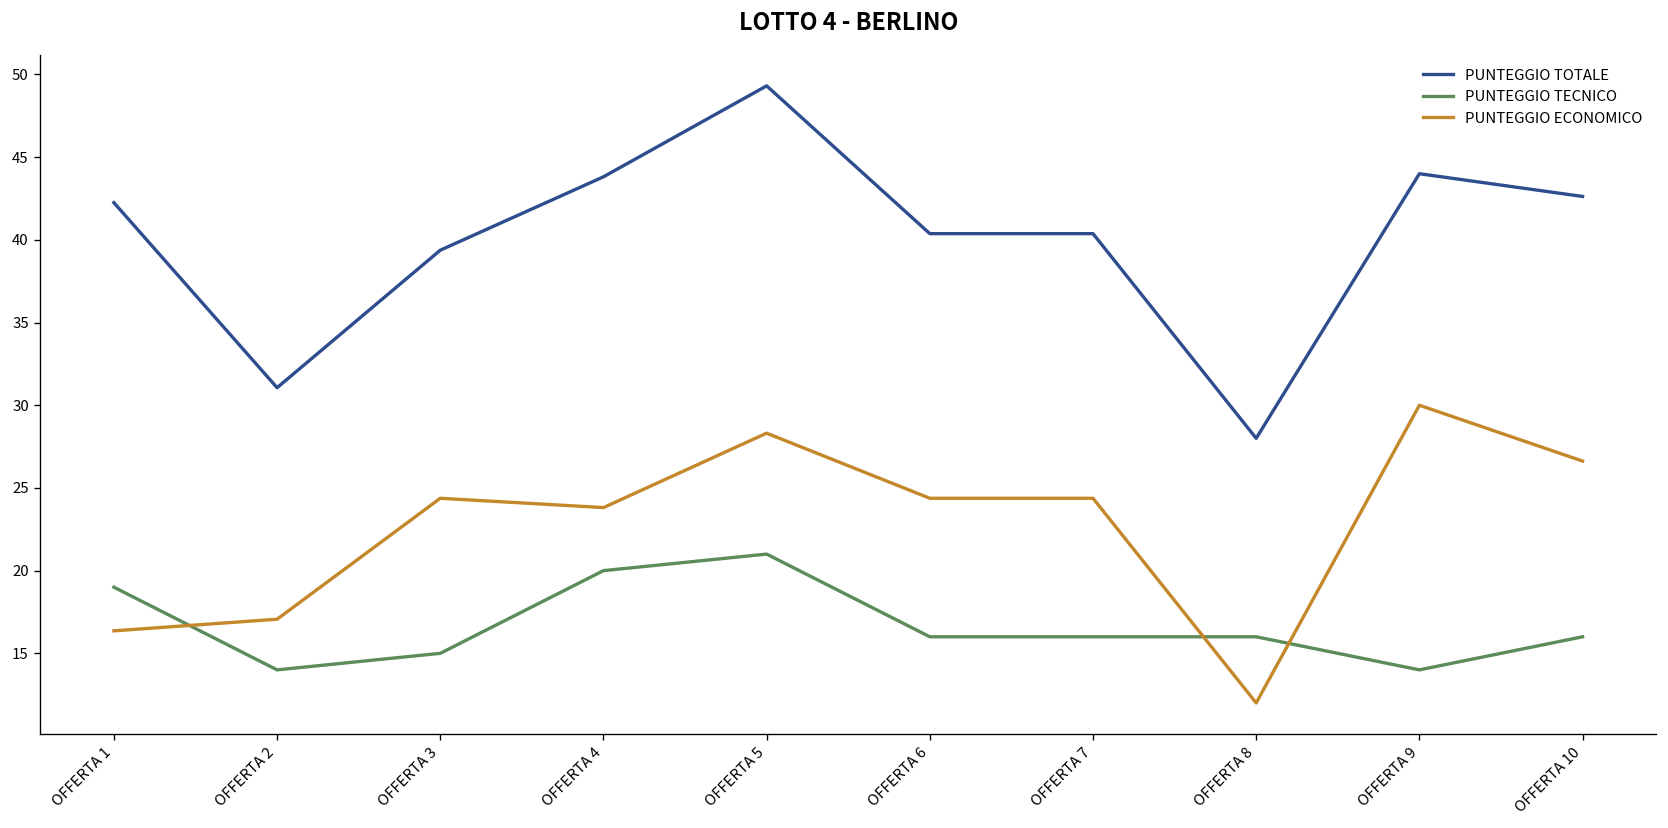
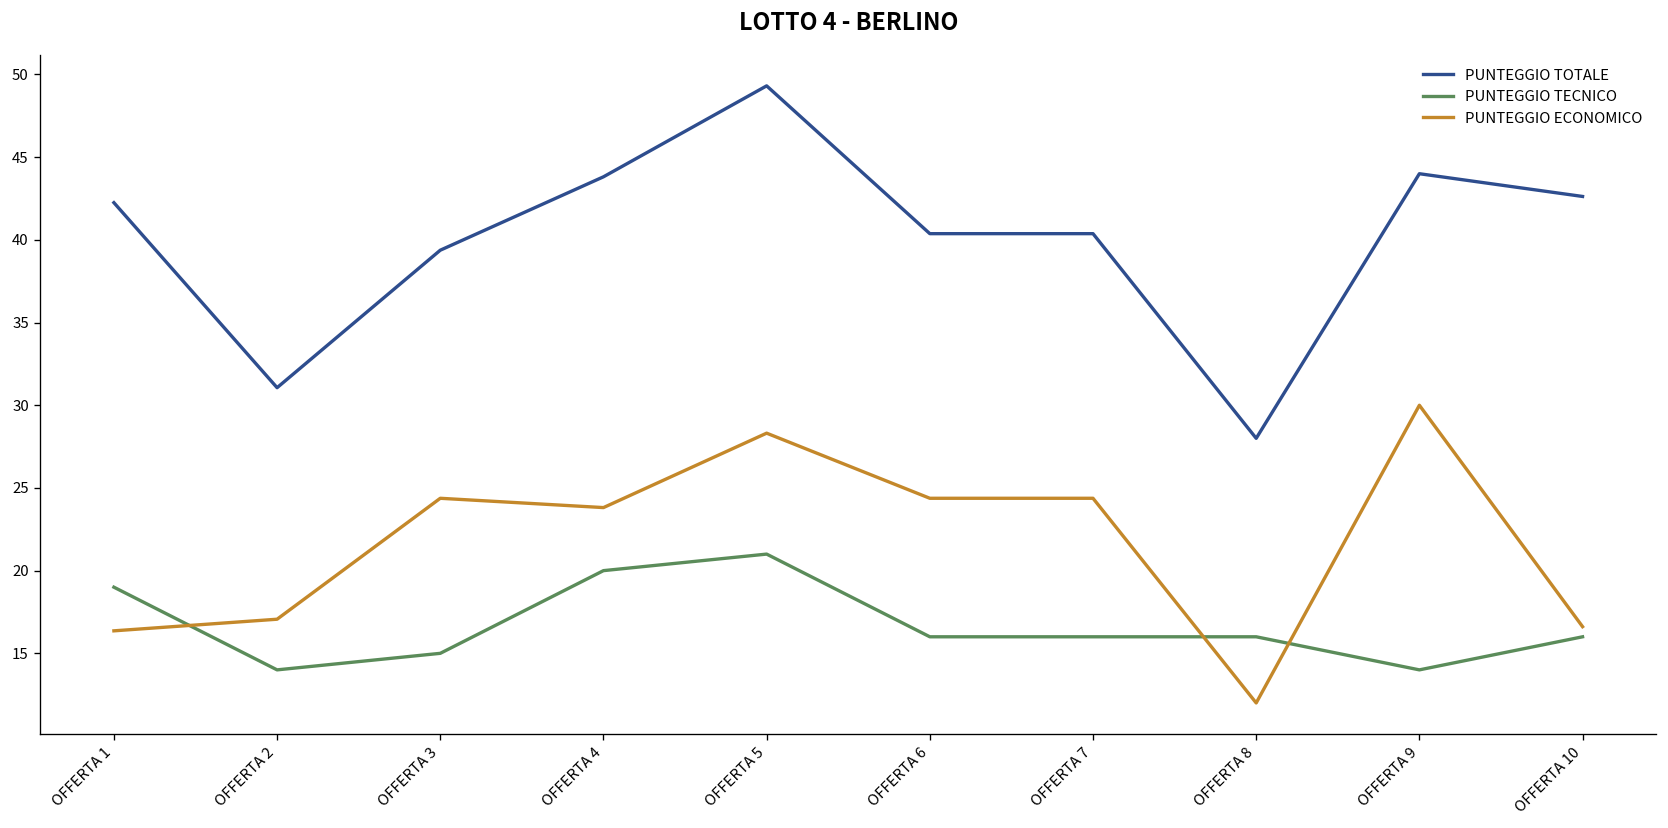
PUNTEGGIO ECONOMICO, OFFERTA 10: 26.6 -> 16.6
